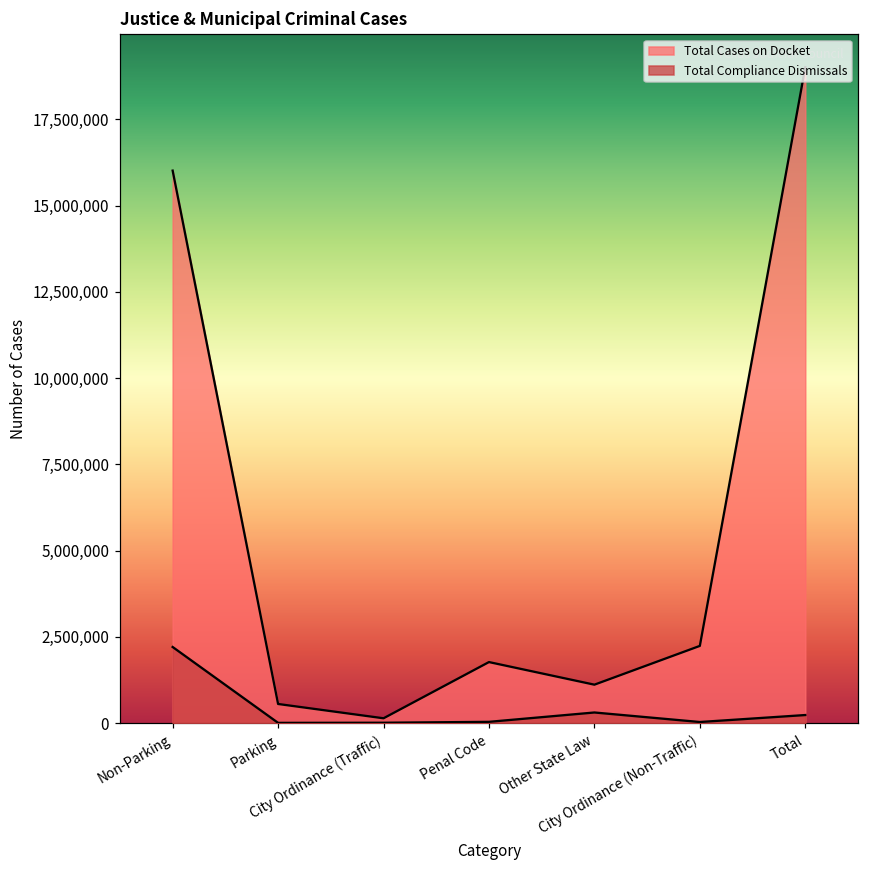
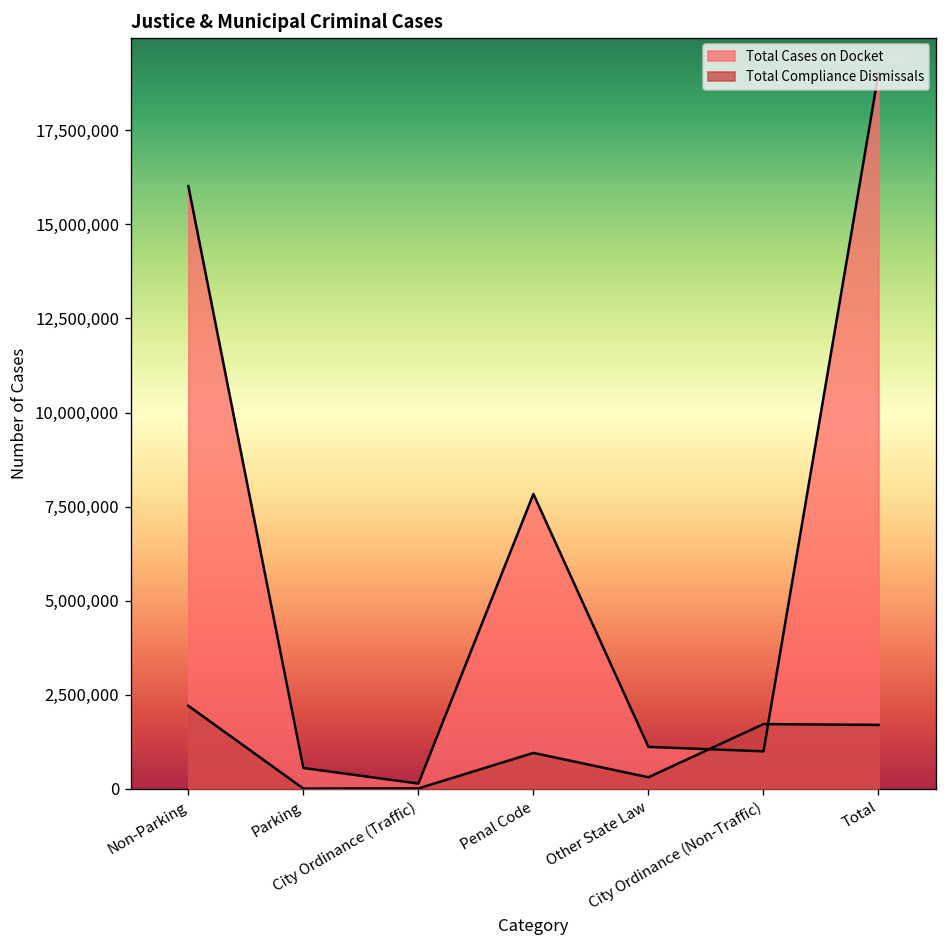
Total Cases on Docket, Penal Code: 1,800,000 -> 7,800,000
Total Compliance Dismissals, Penal Code: 0 -> 1,000,000
Total Cases on Docket, City Ordinance (Non-Traffic): 2,200,000 -> 1,000,000
Total Compliance Dismissals, City Ordinance (Non-Traffic): 0 -> 1,700,000
Total Compliance Dismissals, Total: 200,000 -> 1,700,000
